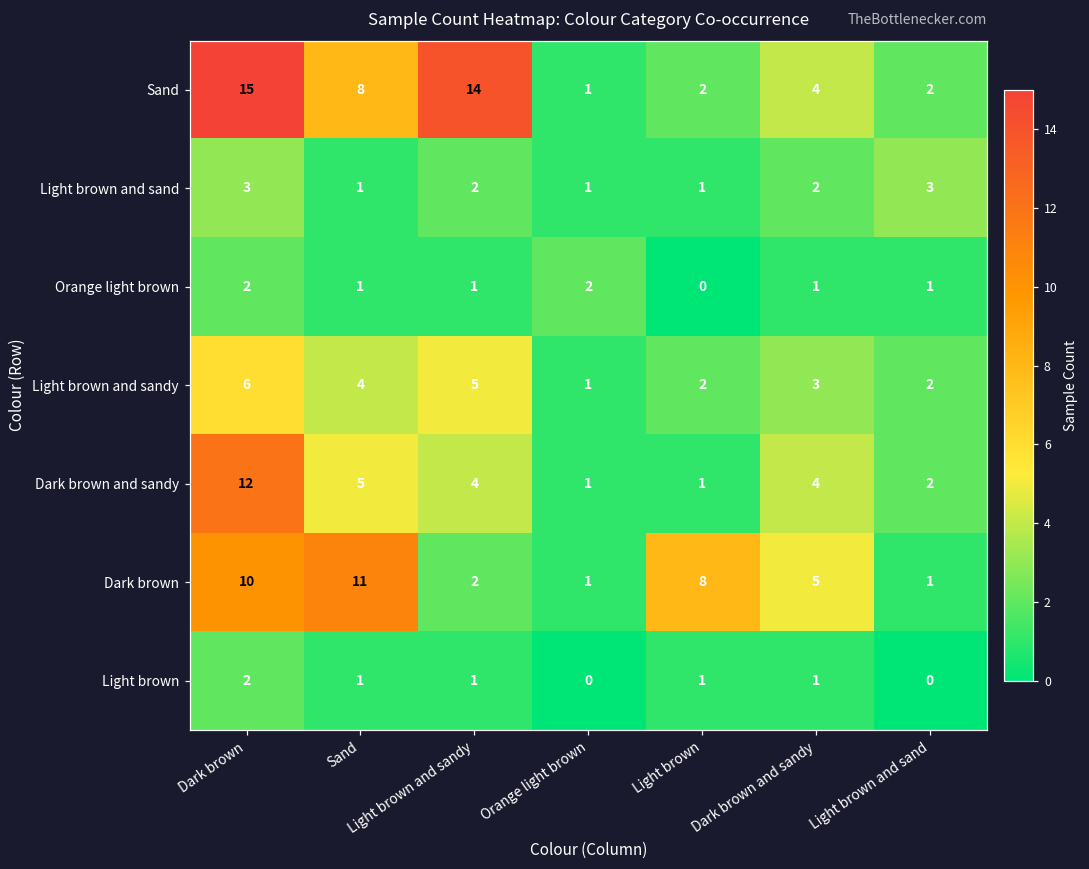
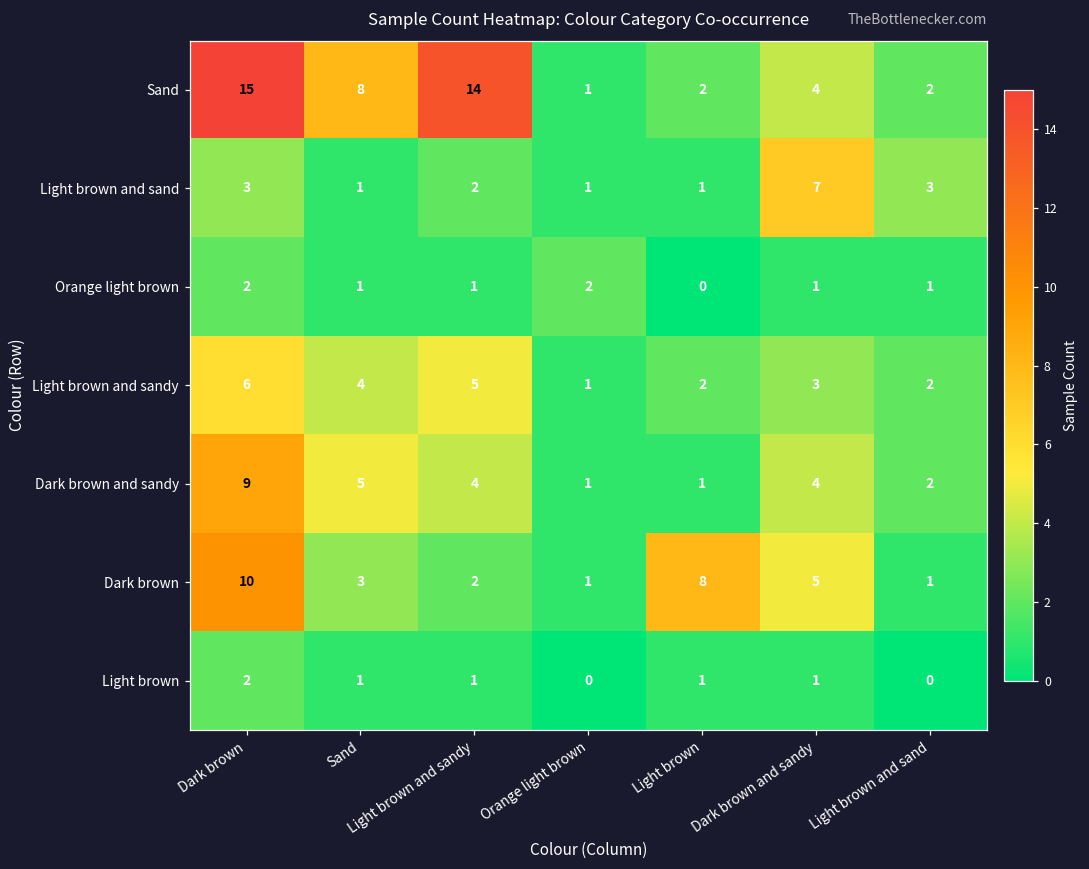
Light brown and sand, Dark brown and sandy: 2 -> 7
Dark brown and sandy, Dark brown: 12 -> 9
Dark brown, Sand: 11 -> 3
